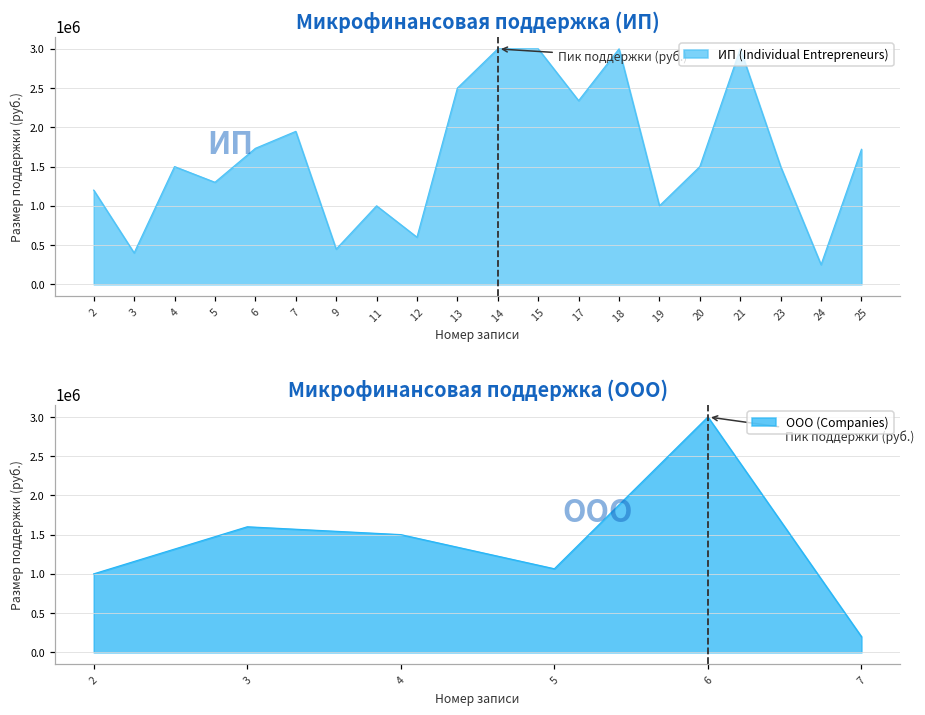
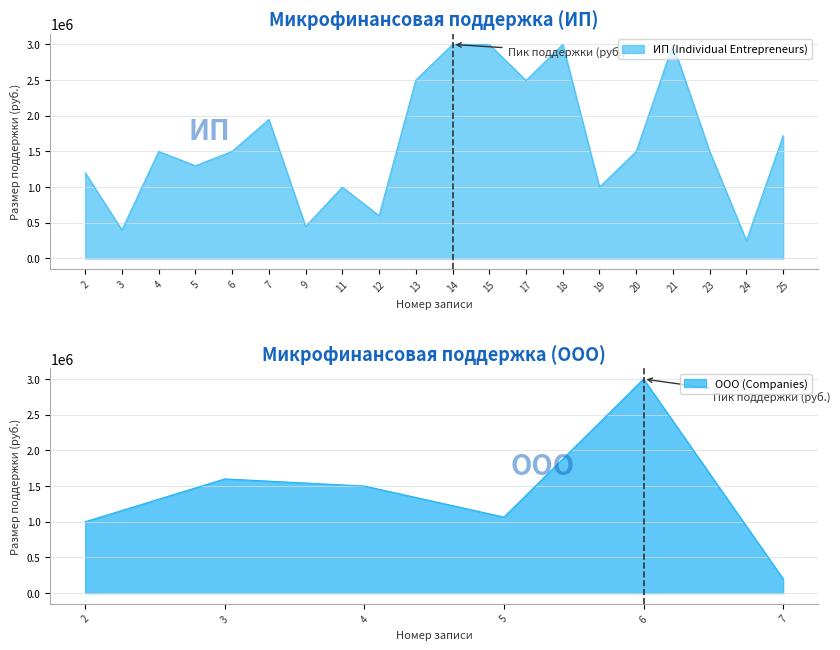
Микрофинансовая поддержка (ИП), 6: 1700000 -> 1500000
Микрофинансовая поддержка (ИП), 17: 2300000 -> 2500000
